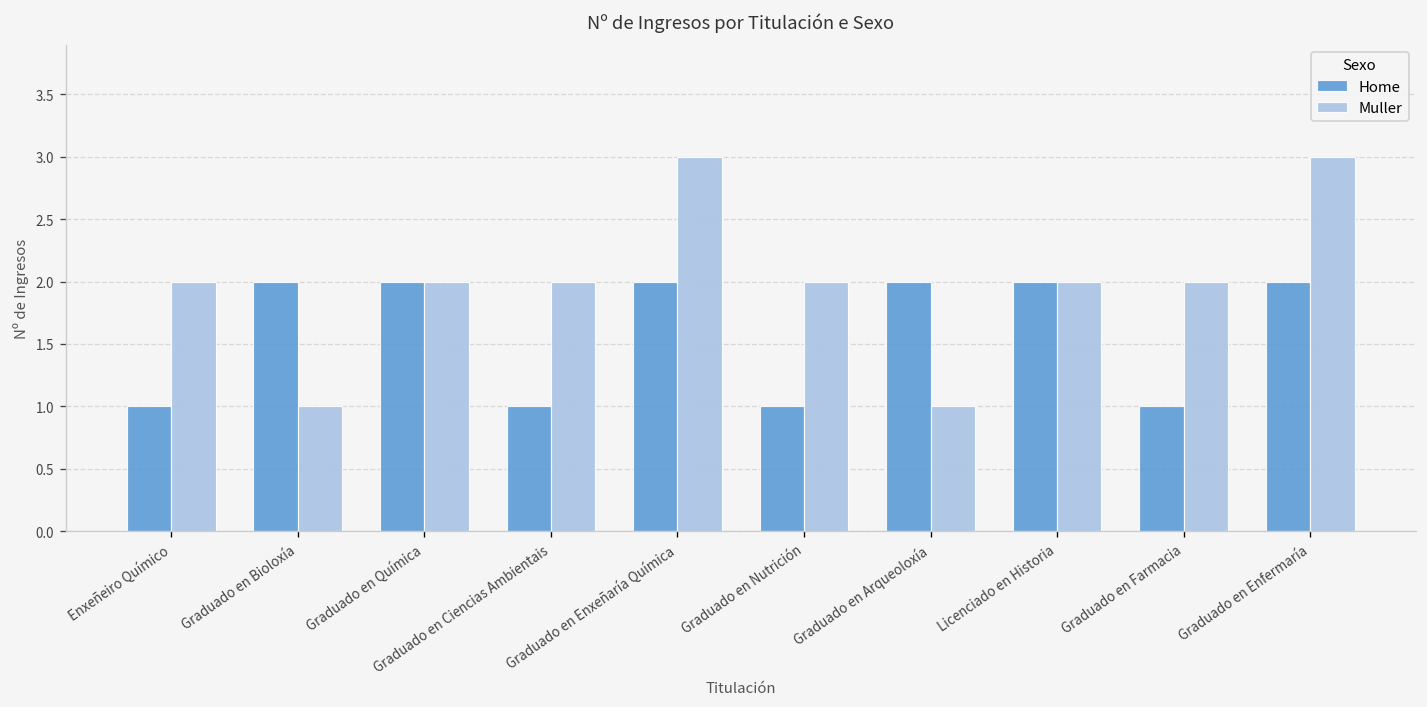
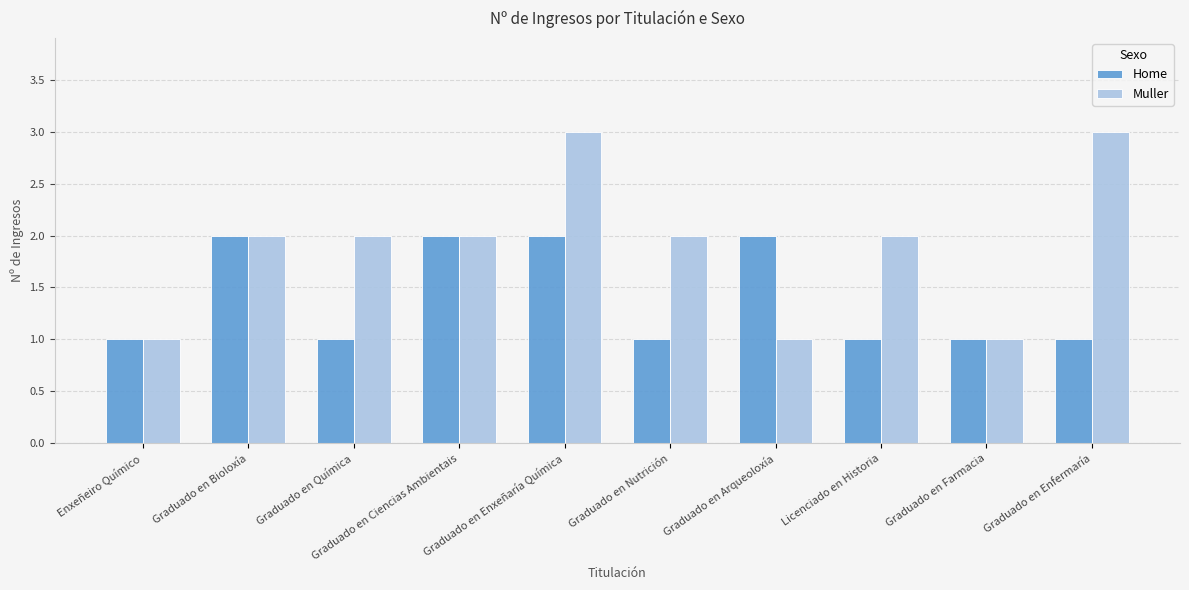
Muller, Enxeñeiro Químico: 2 -> 1
Muller, Graduado en Bioloxía: 1 -> 2
Home, Graduado en Química: 2 -> 1
Home, Graduado en Ciencias Ambientais: 1 -> 2
Home, Licenciado en Historia: 2 -> 1
Muller, Graduado en Farmacia: 2 -> 1
Home, Graduado en Enfermaría: 2 -> 1
